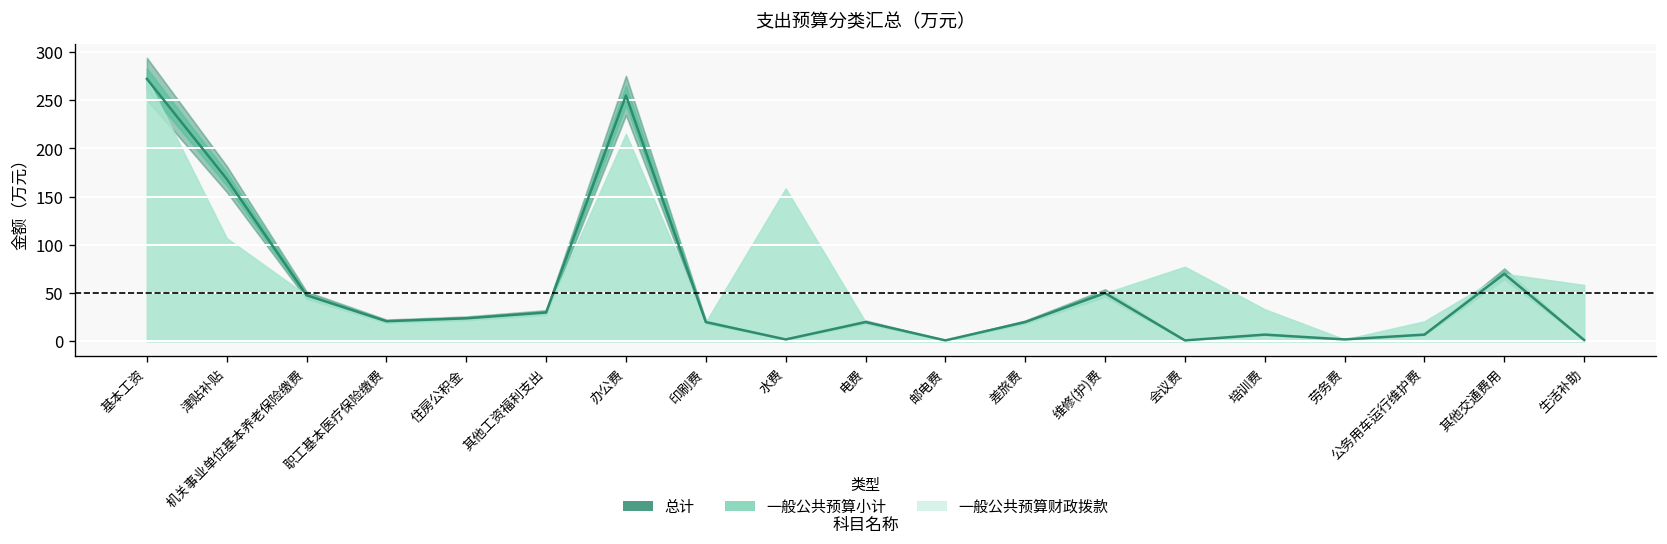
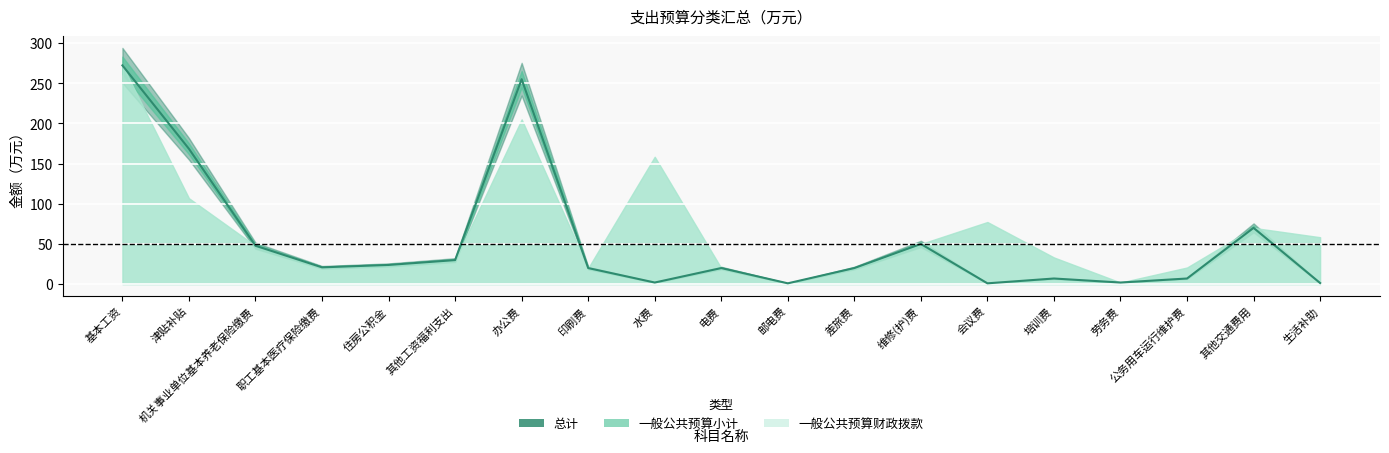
一般公共预算财政拨款, 办公费: 220 -> 210
